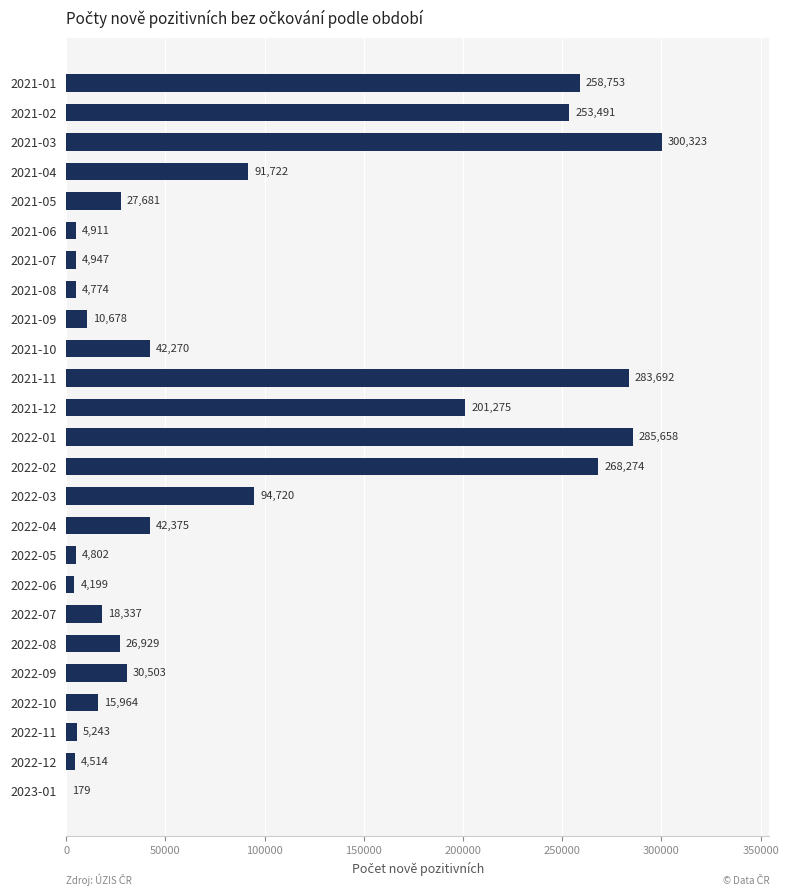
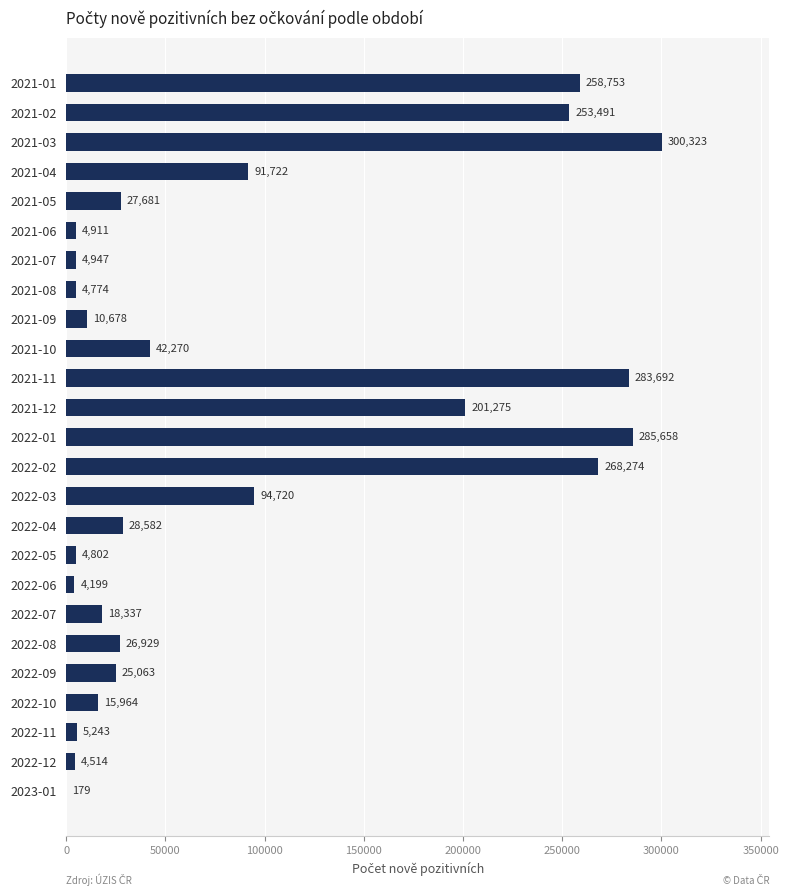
2022-04: 42,375 -> 28,582
2022-09: 30,503 -> 25,063
